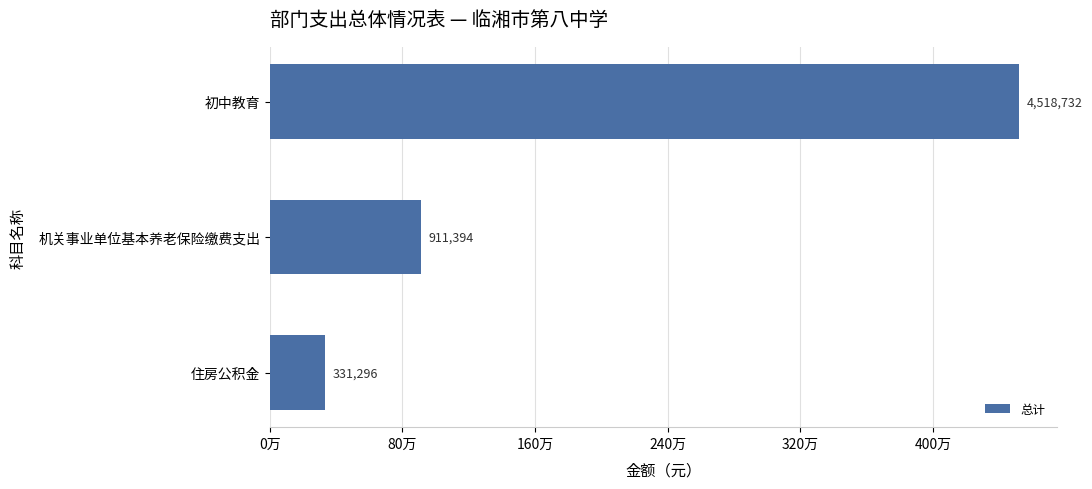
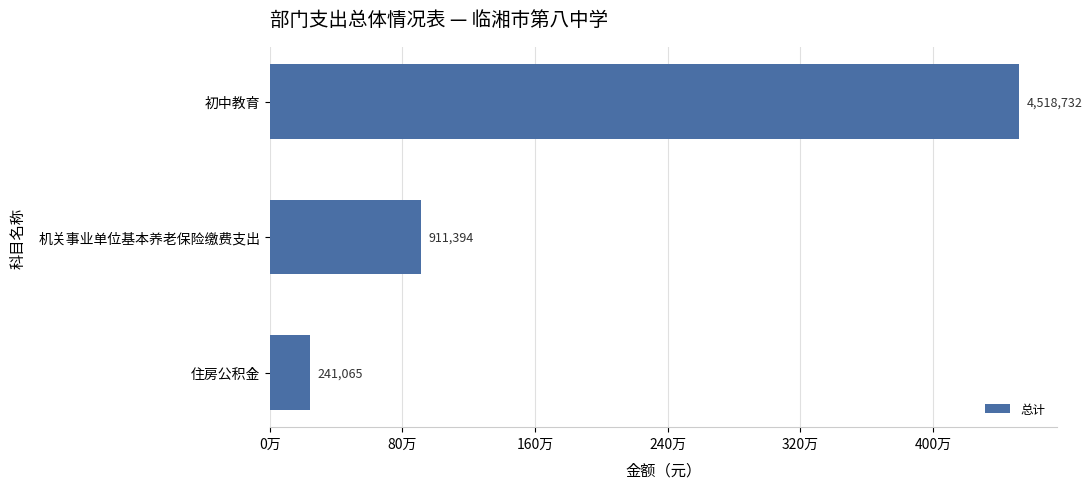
住房公积金: 331,296 -> 241,065
